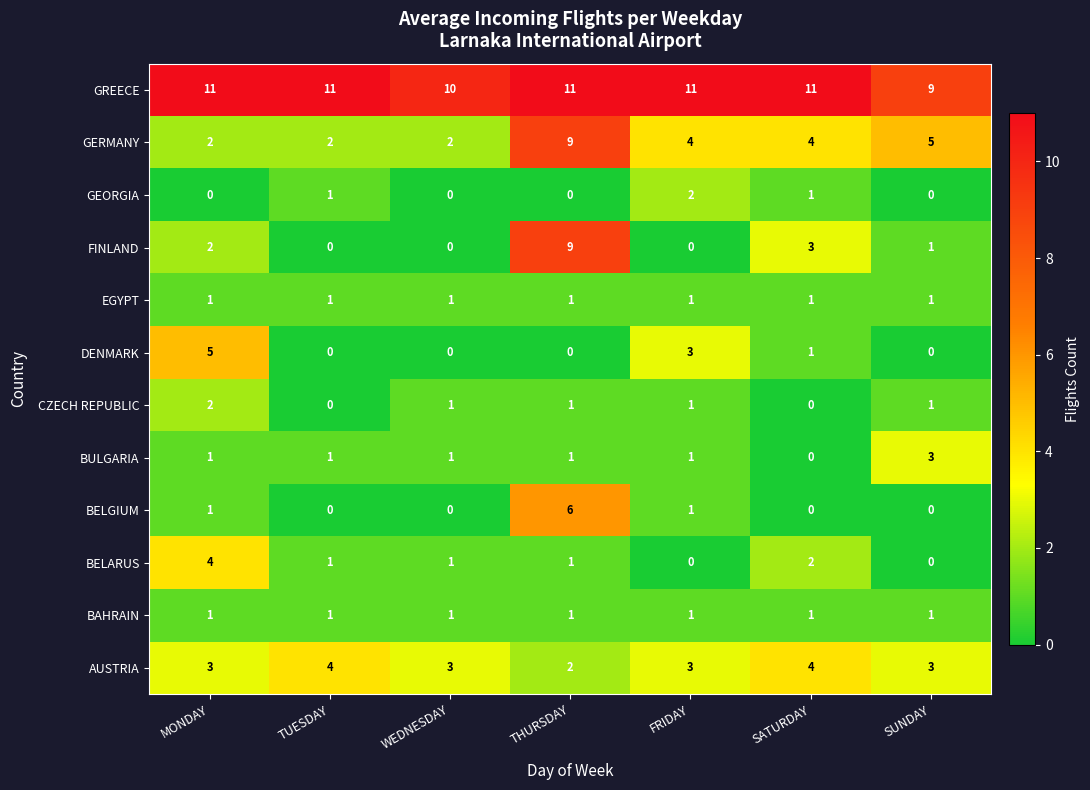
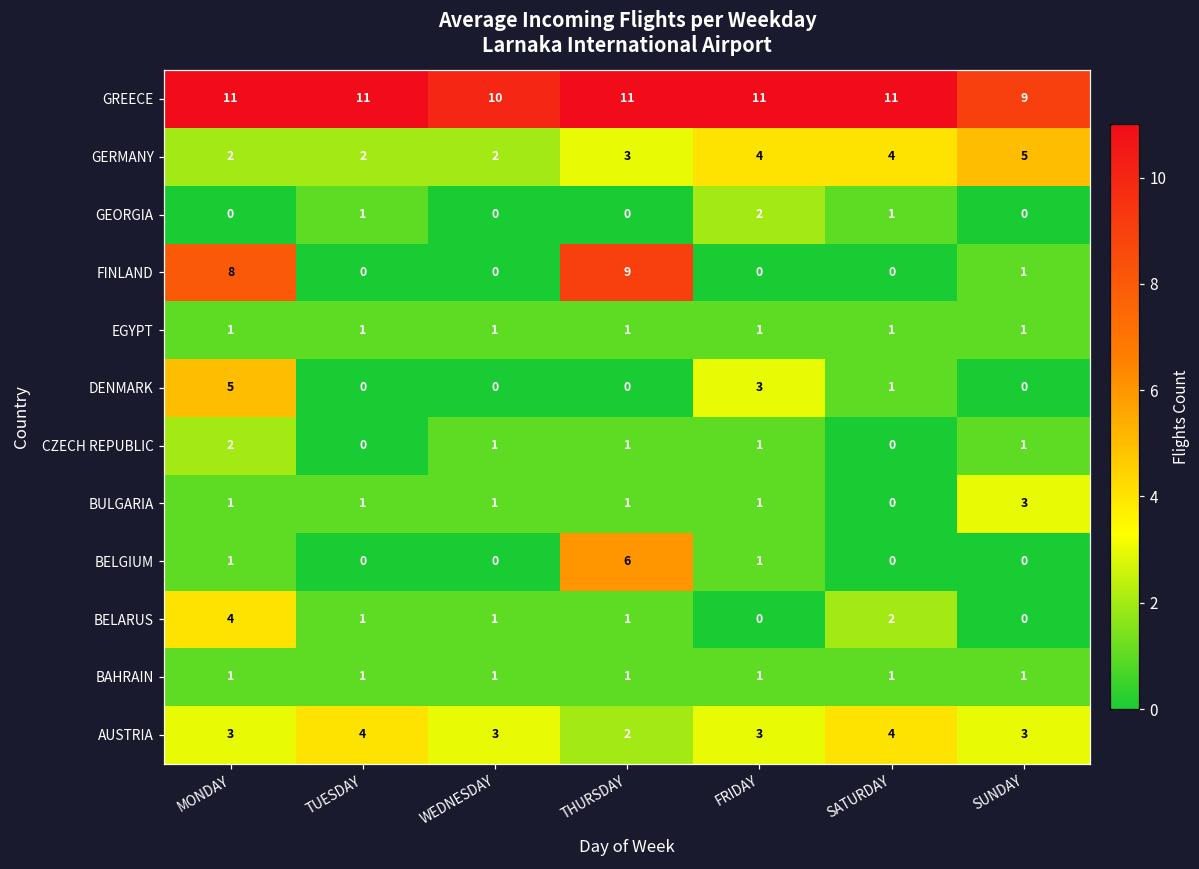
GERMANY, THURSDAY: 9 -> 3
FINLAND, MONDAY: 2 -> 8
FINLAND, SATURDAY: 3 -> 0
